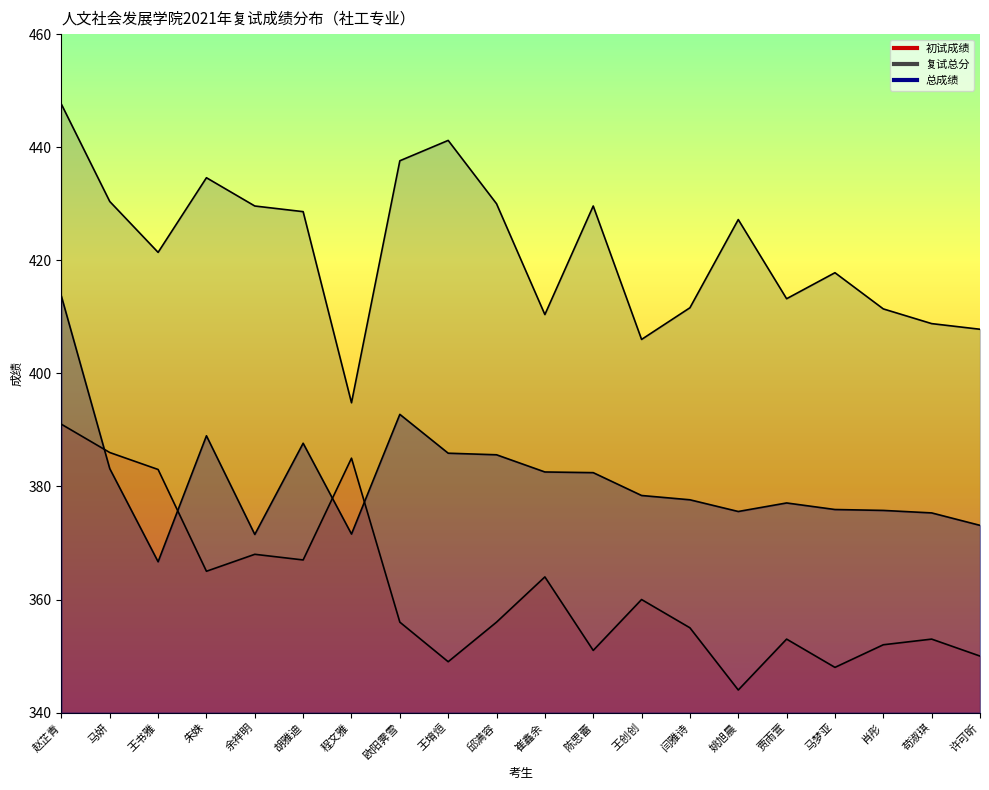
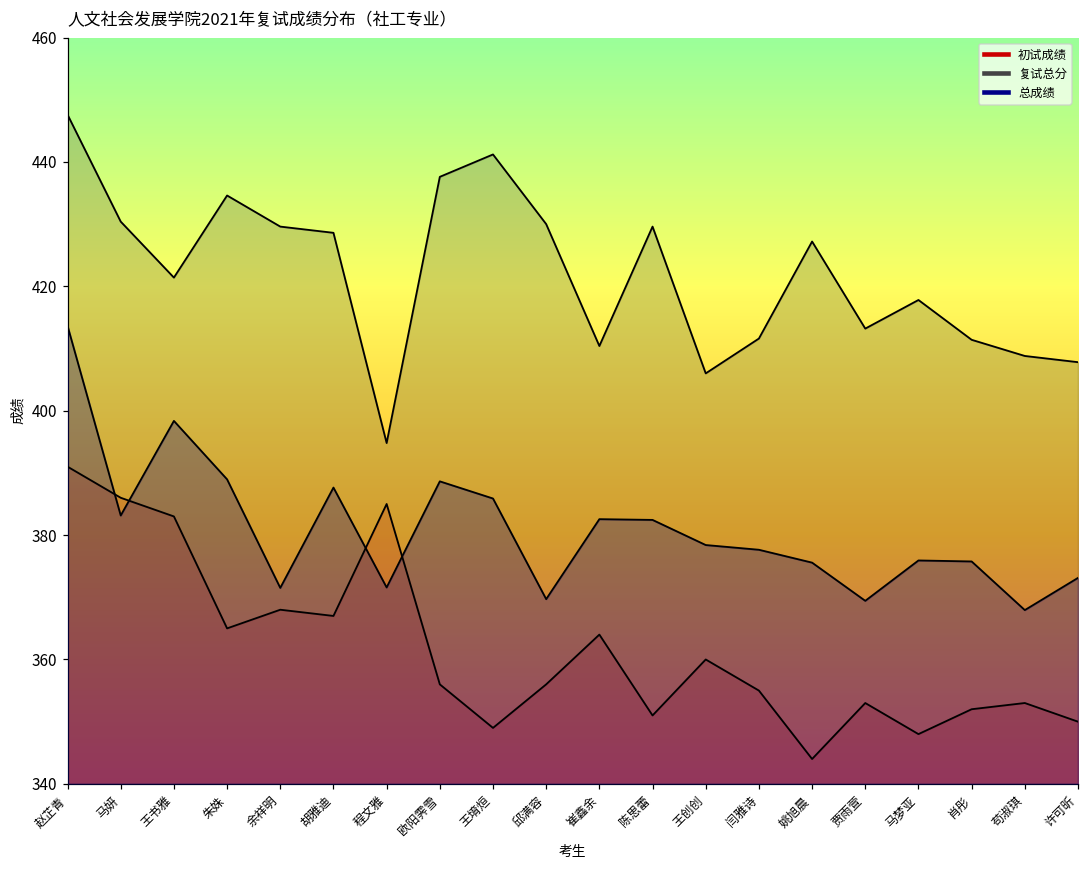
总成绩, 王书雅: 367 -> 398
总成绩, 欧阳霁雪: 393 -> 389
总成绩, 邱满容: 386 -> 370
总成绩, 贾雨萱: 377 -> 369
总成绩, 苟淑琪: 375 -> 368
